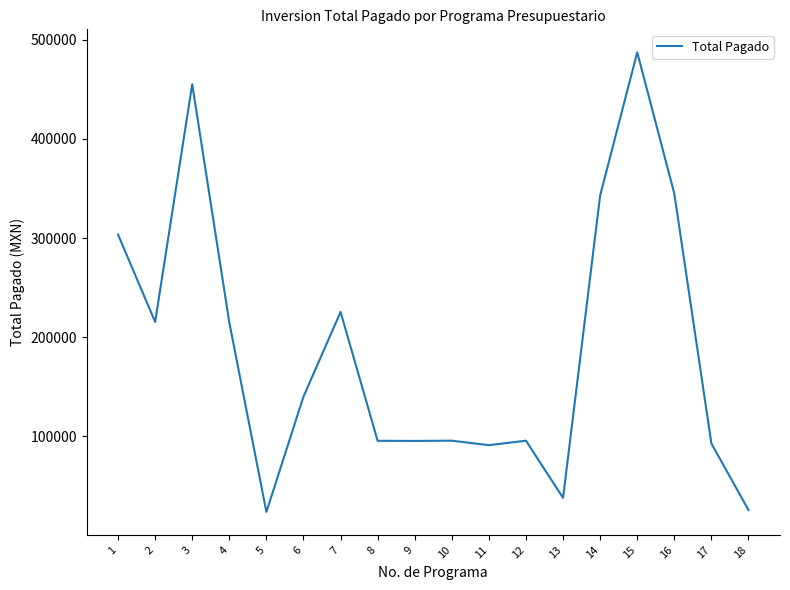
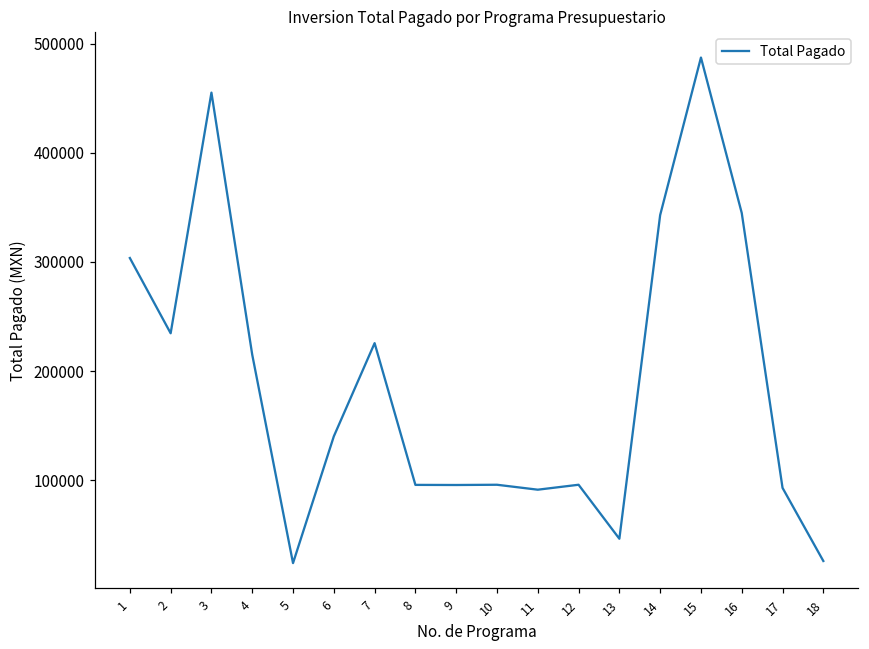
2: 220000 -> 230000
13: 40000 -> 50000
